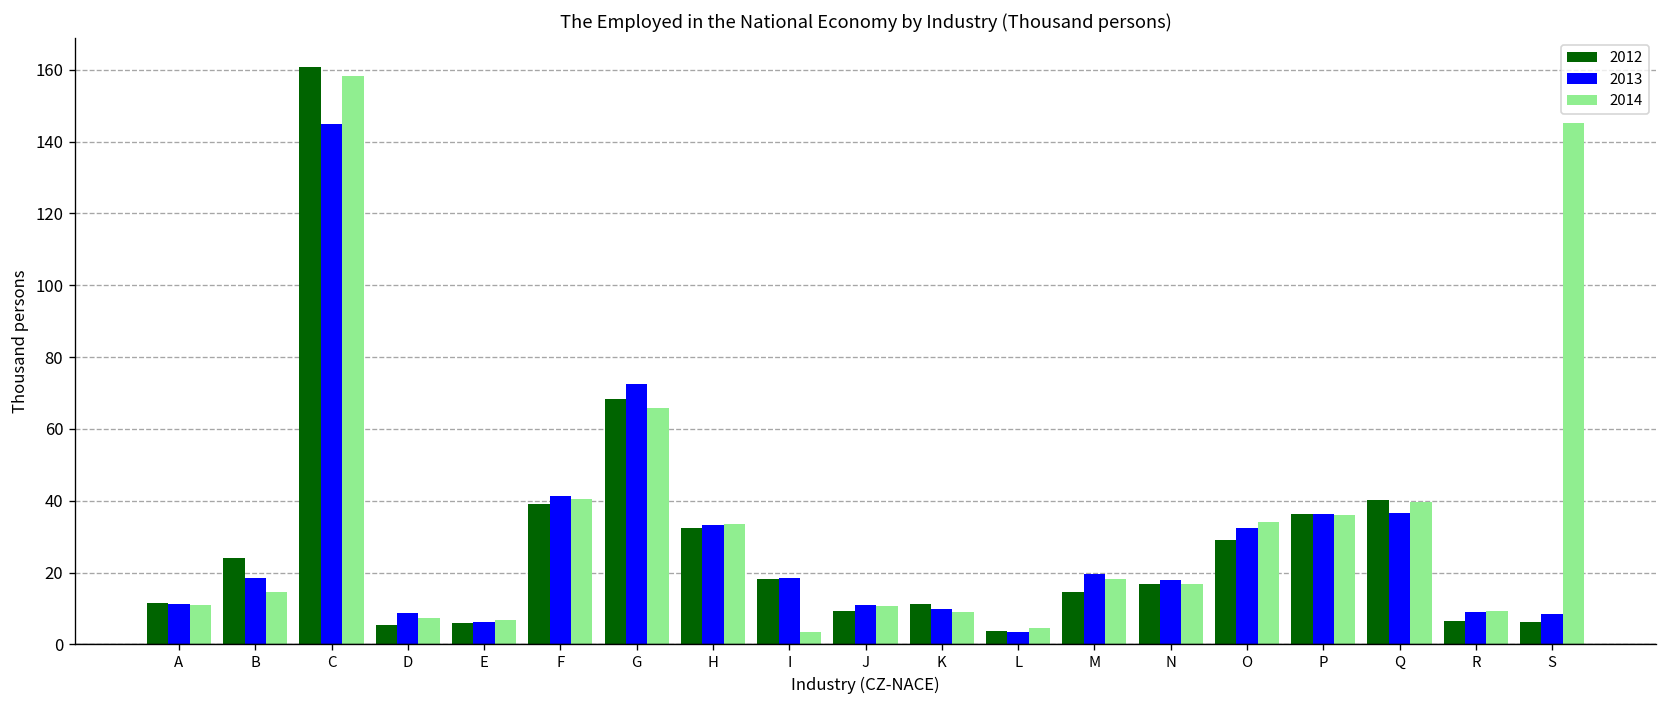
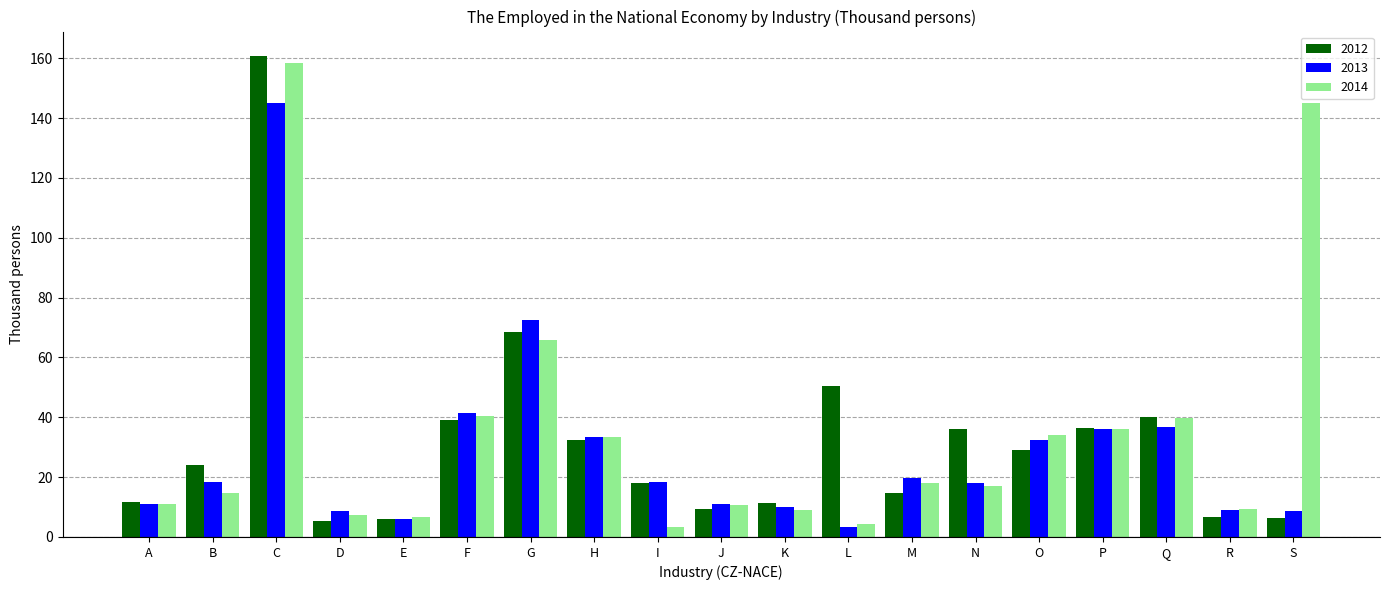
2012, L: 4 -> 50
2012, N: 17 -> 36
